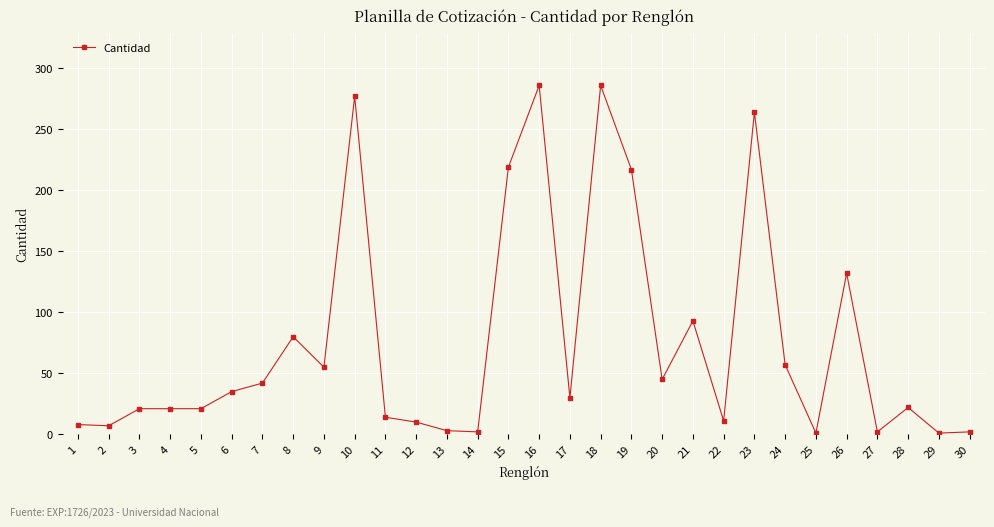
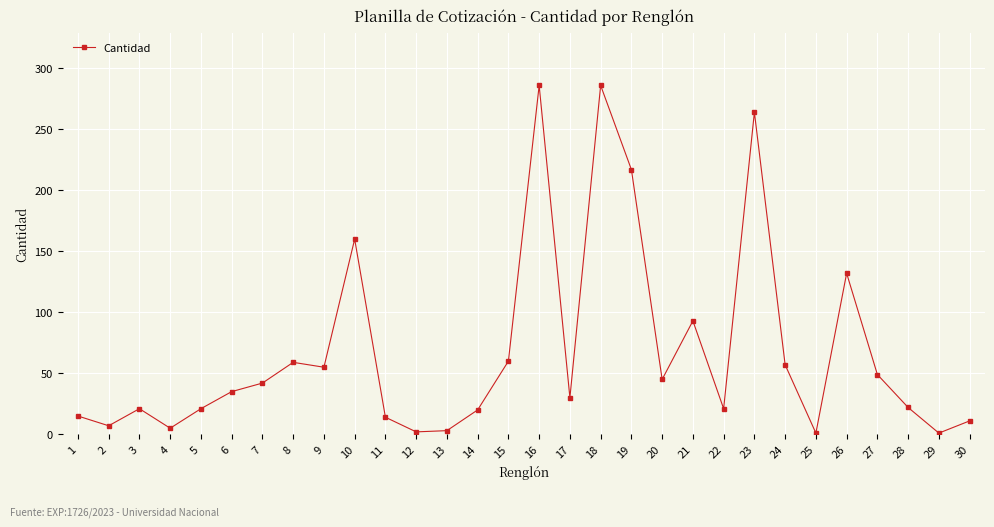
1: 8 -> 15
4: 21 -> 5
8: 80 -> 59
10: 277 -> 160
12: 10 -> 2
14: 2 -> 20
15: 219 -> 60
22: 11 -> 21
27: 2 -> 49
30: 2 -> 11
